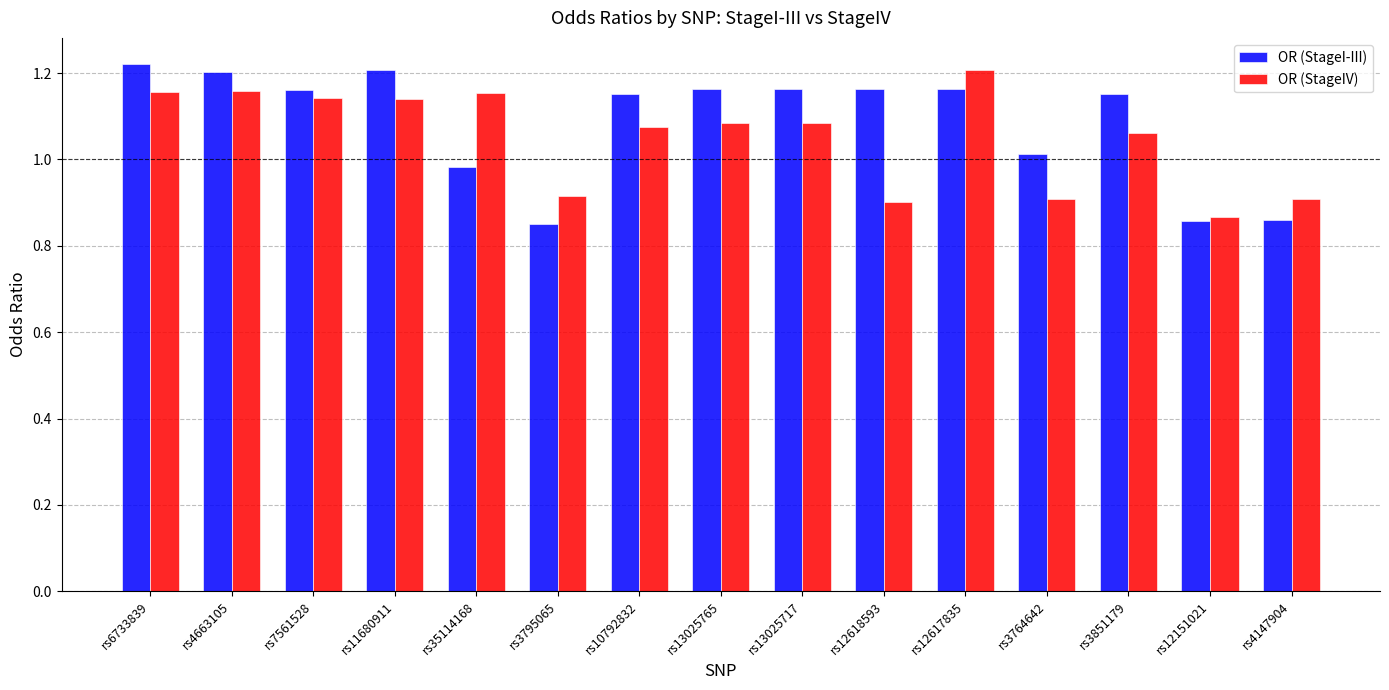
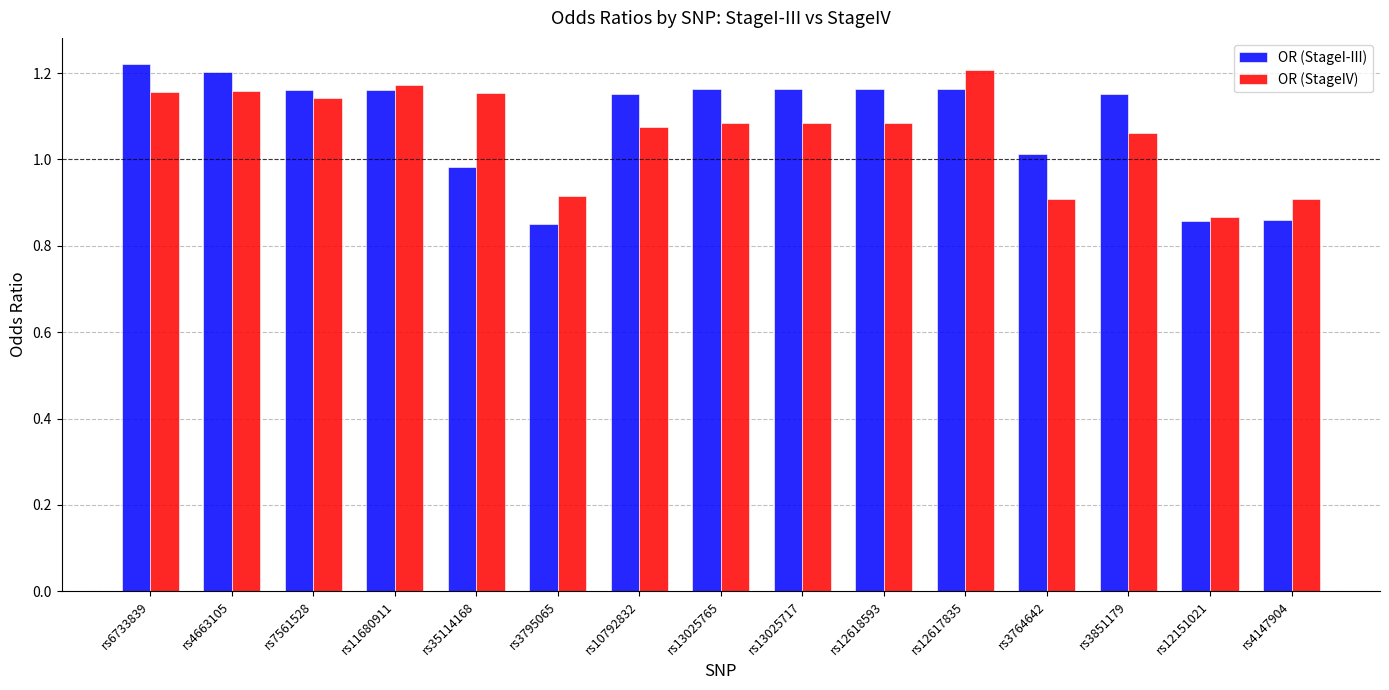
OR (StageI-III), rs11680911: 1.21 -> 1.16
OR (StageIV), rs11680911: 1.14 -> 1.17
OR (StageIV), rs12618593: 0.90 -> 1.08
